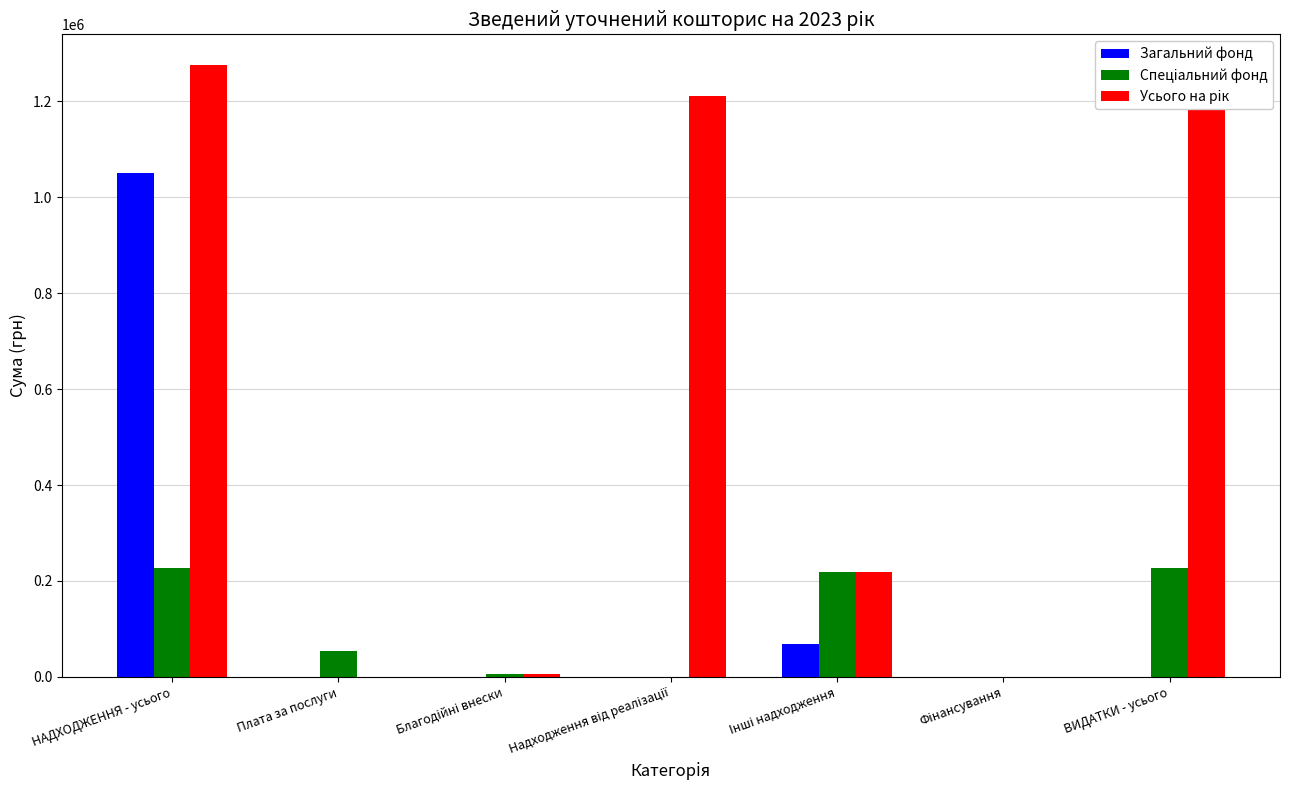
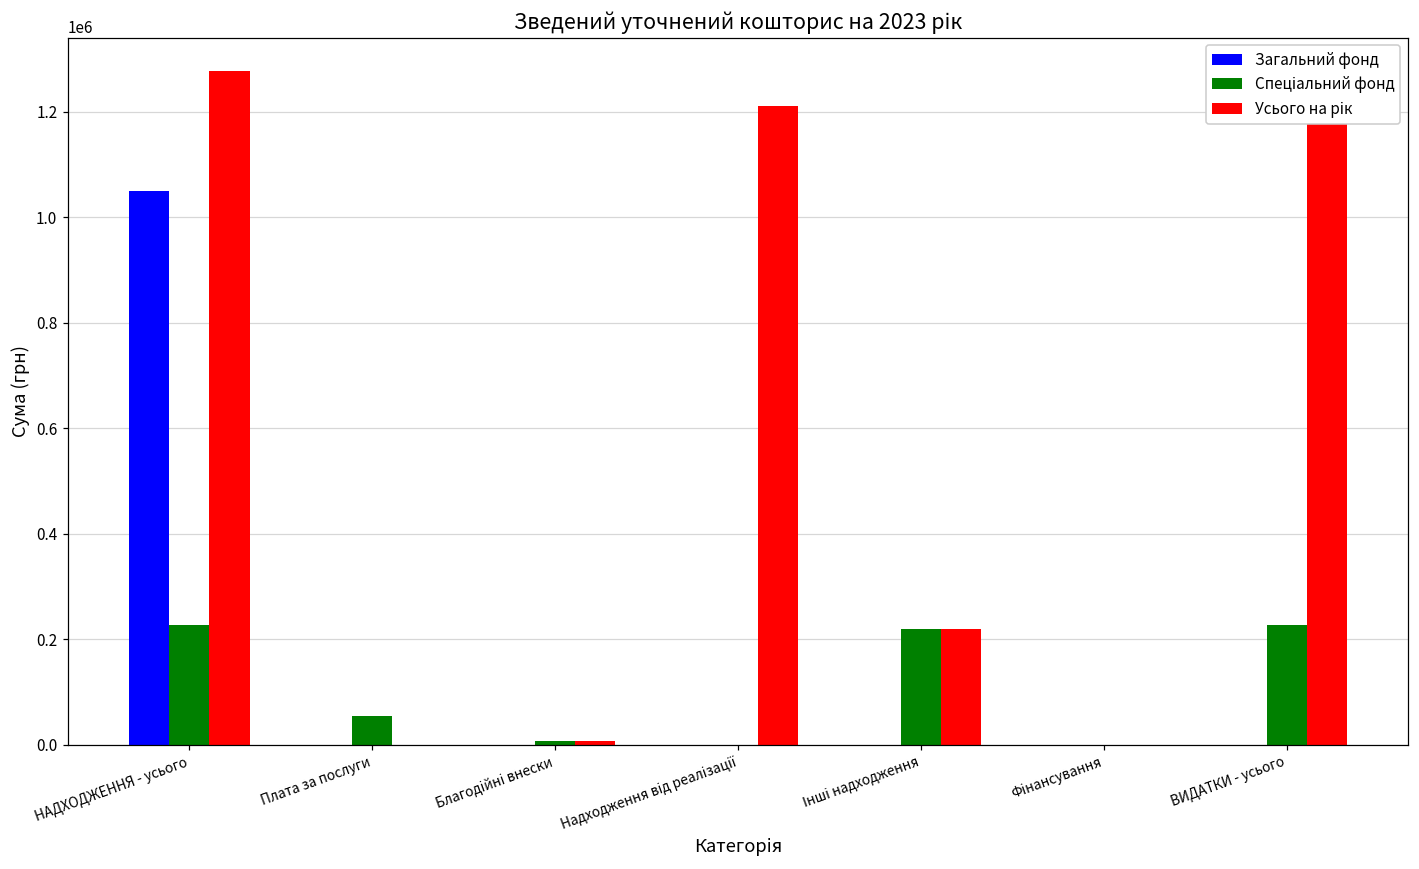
Загальний фонд, Інші надходження: 70000 -> 0
